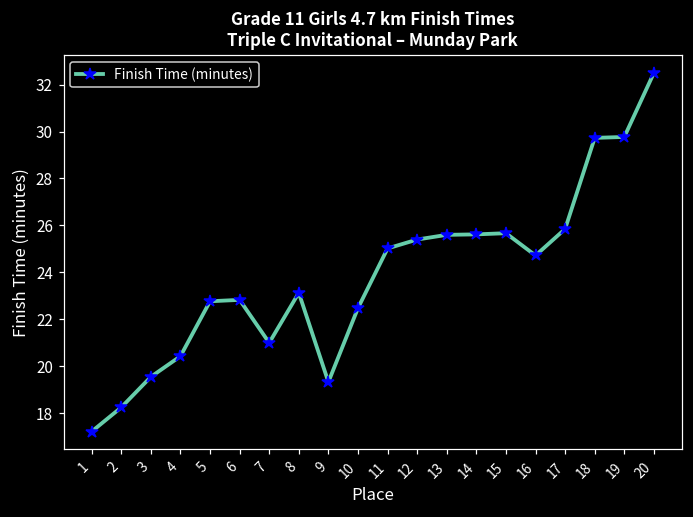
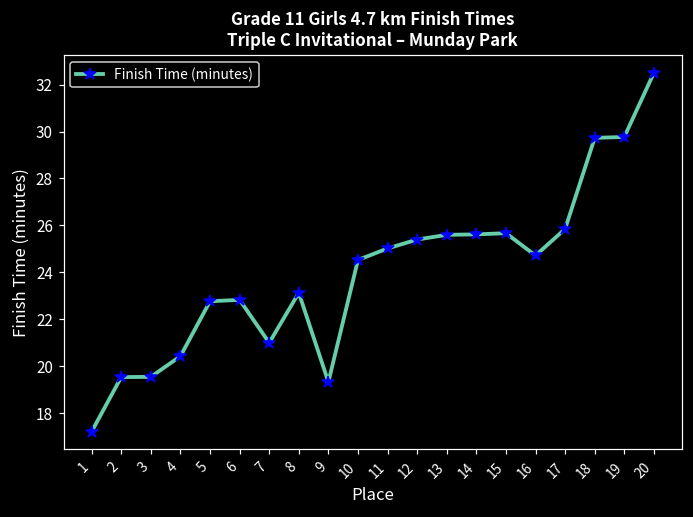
2: 18.3 -> 19.5
10: 22.5 -> 24.5
